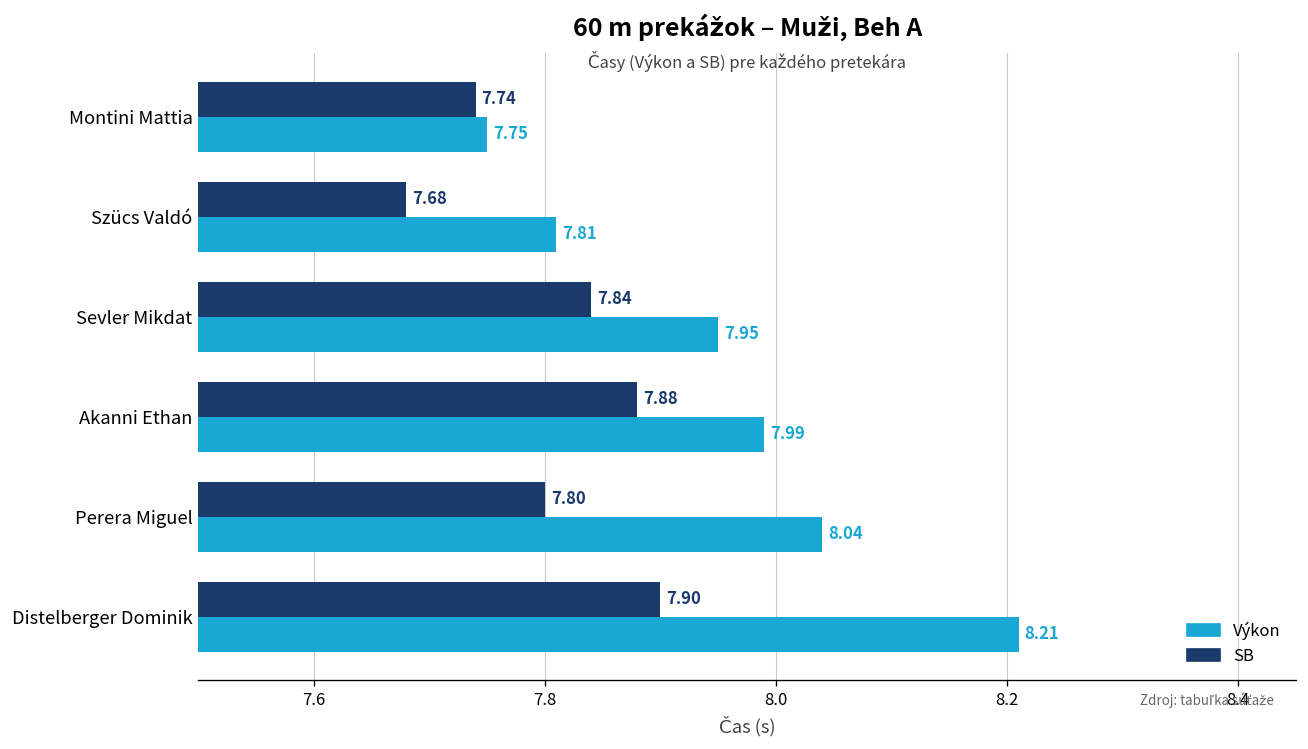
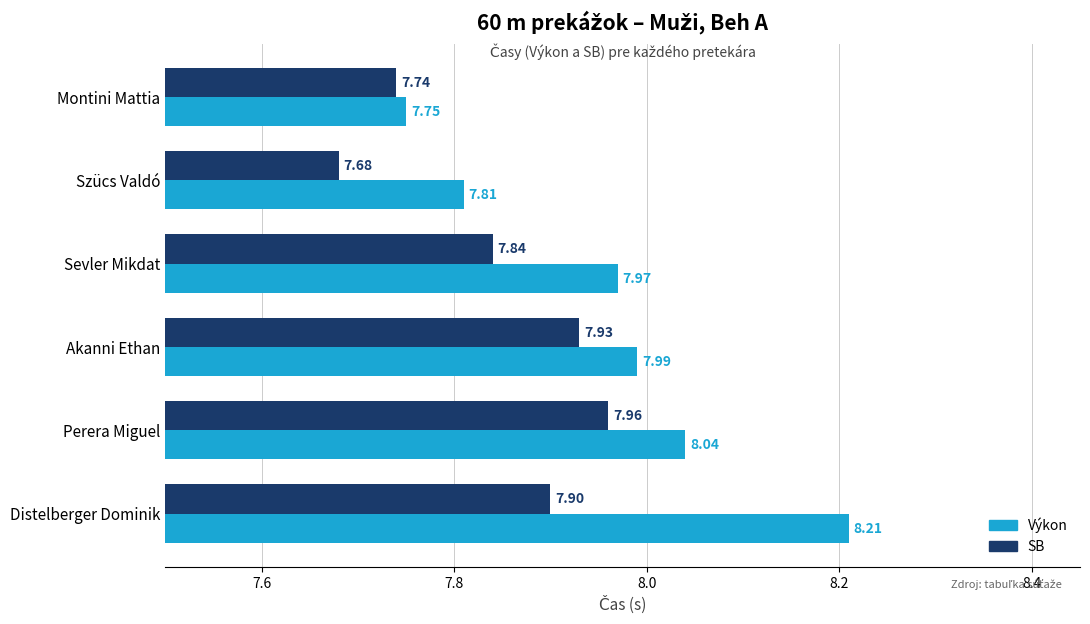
Výkon, Sevler Mikdat: 7.95 -> 7.97
SB, Akanni Ethan: 7.88 -> 7.93
SB, Perera Miguel: 7.80 -> 7.96
